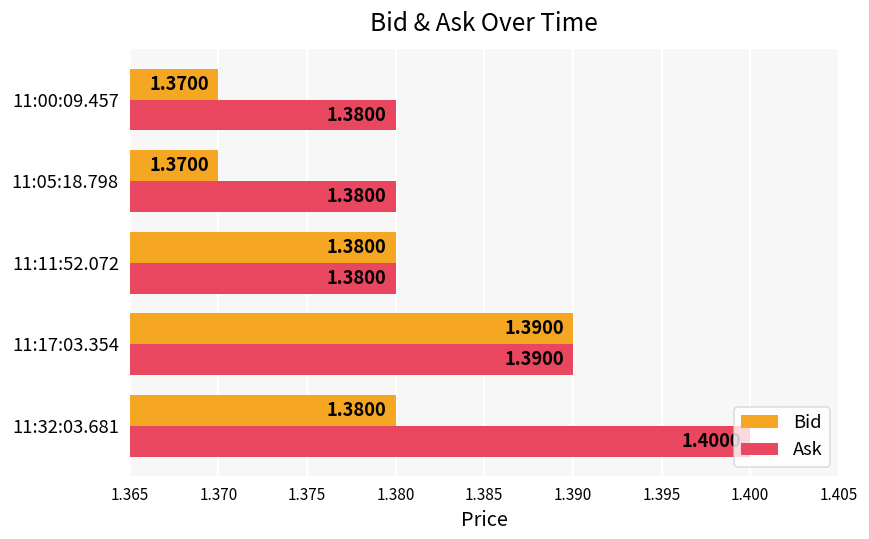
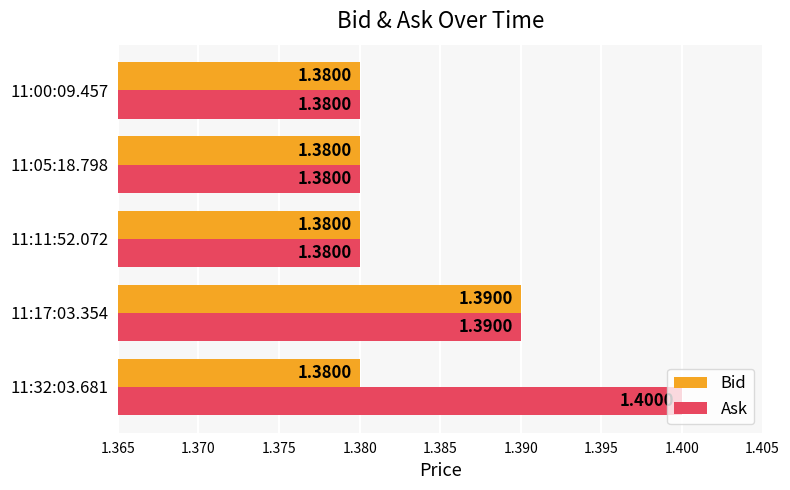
Bid, 11:00:09.457: 1.3700 -> 1.3800
Bid, 11:05:18.798: 1.3700 -> 1.3800
